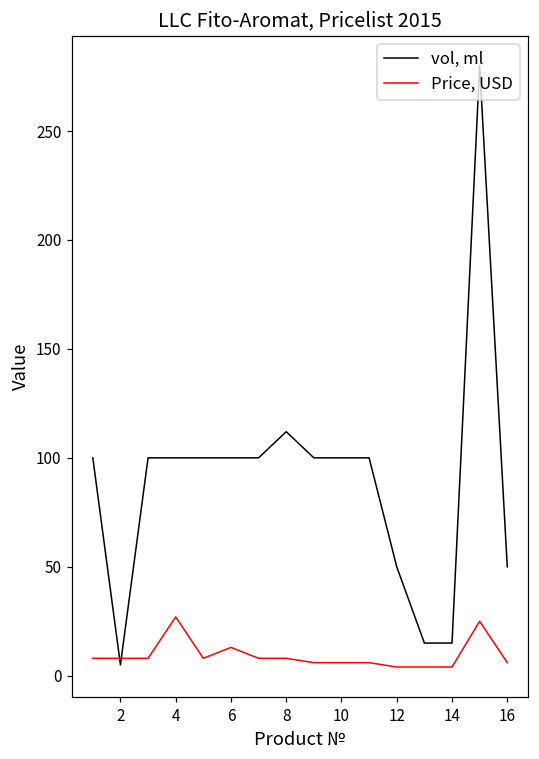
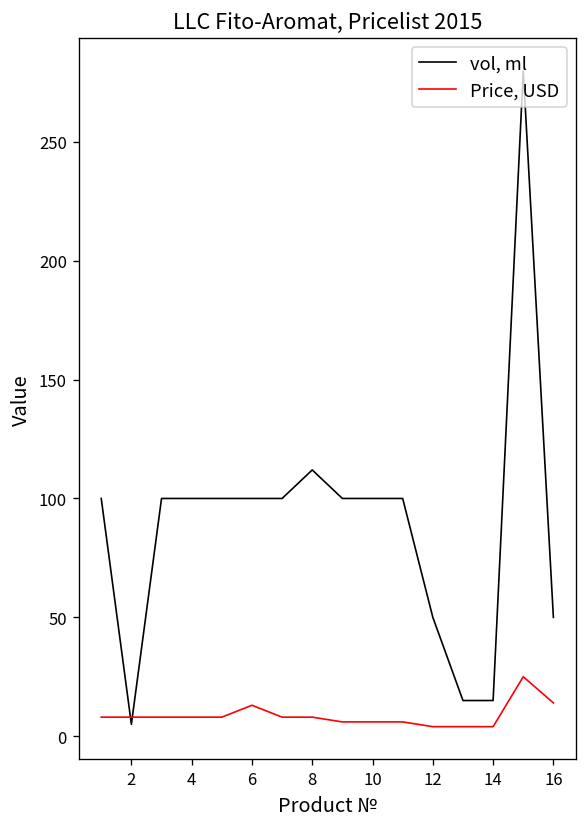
Price, USD, 4: 27 -> 8
Price, USD, 16: 6 -> 14
